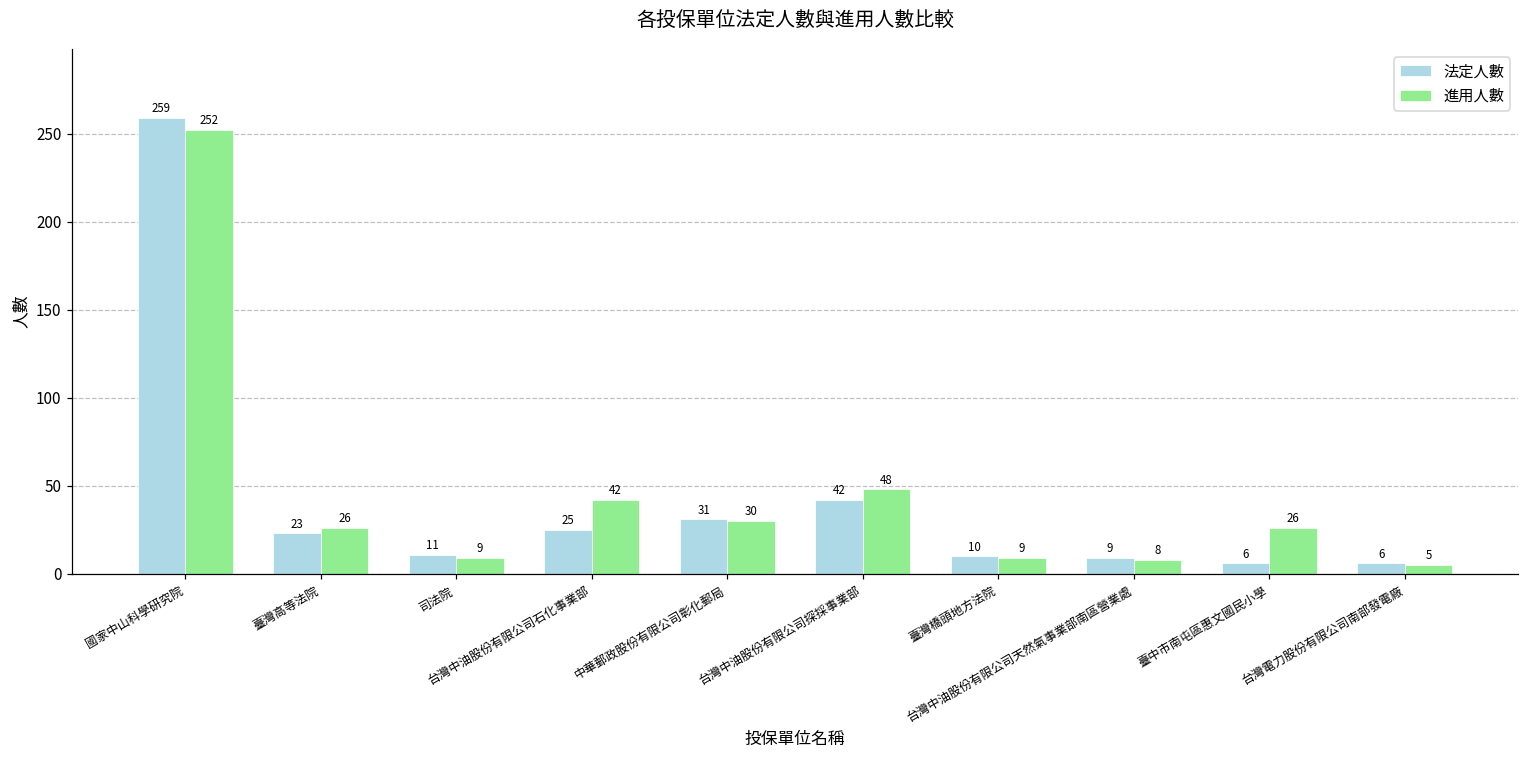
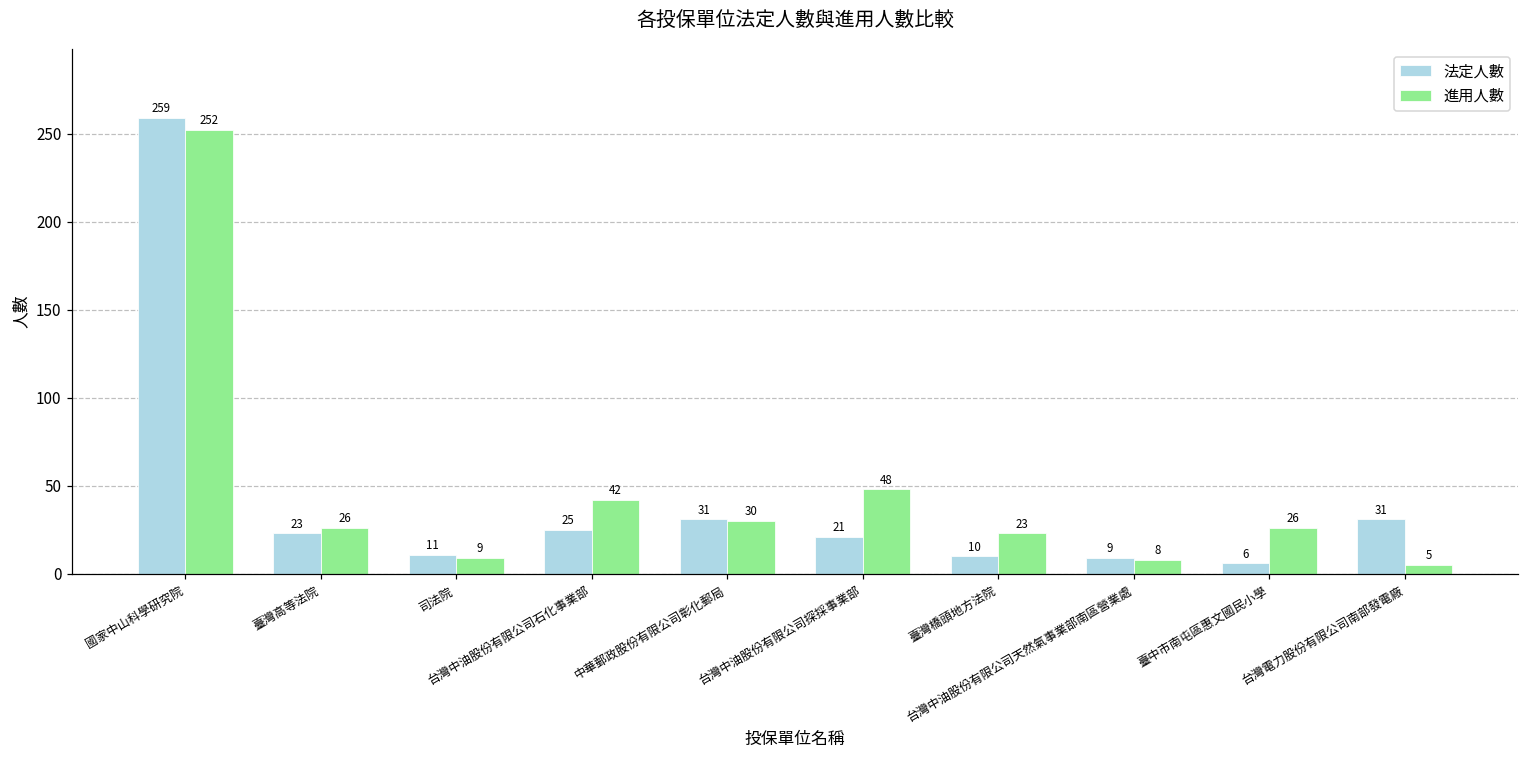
法定人數, 台灣中油股份有限公司探採事業部: 42 -> 21
進用人數, 臺灣橋頭地方法院: 9 -> 23
法定人數, 台灣電力股份有限公司南部發電廠: 6 -> 31
